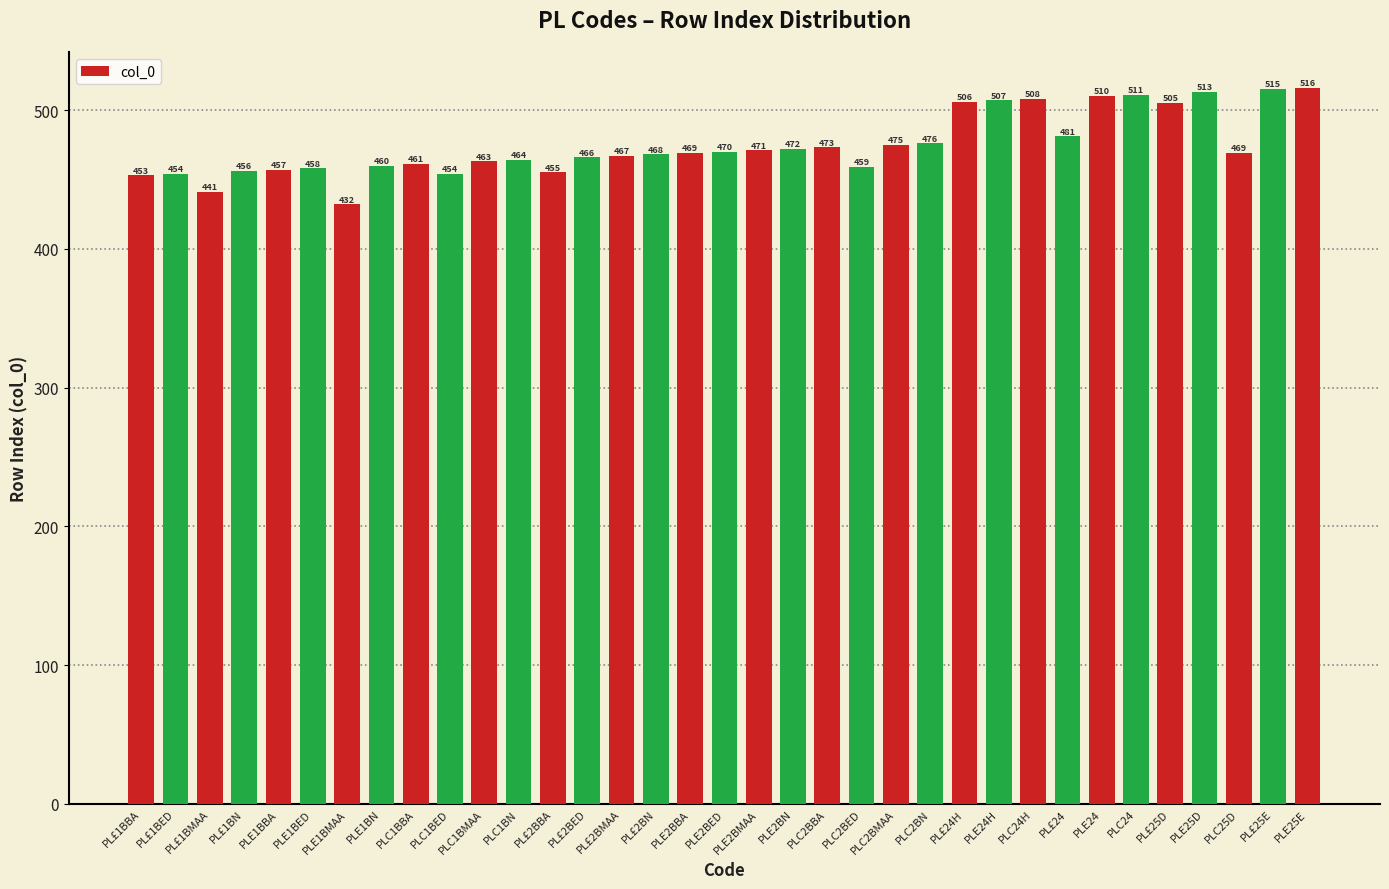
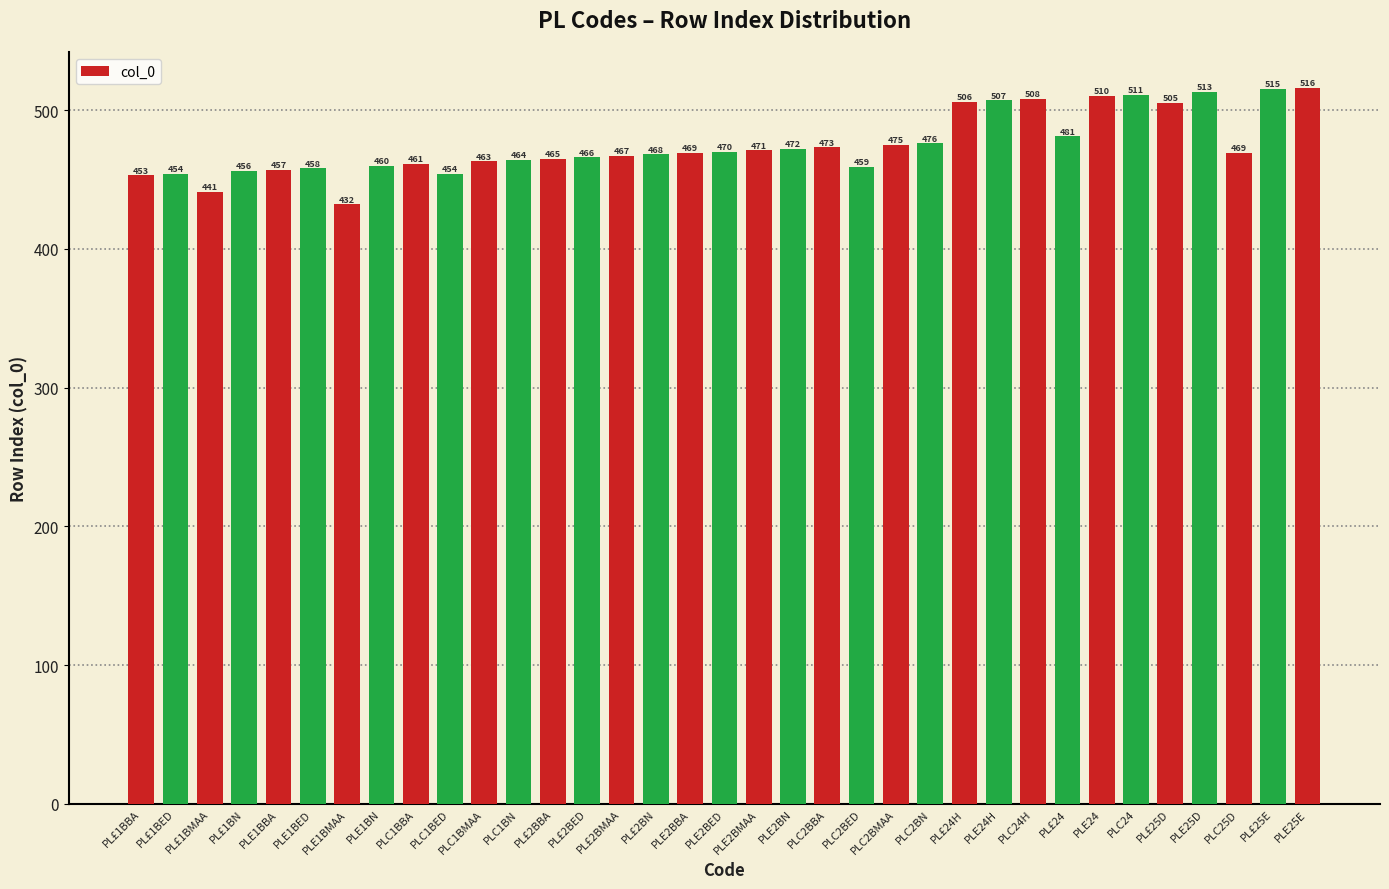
PL£2BBA: 455 -> 465
